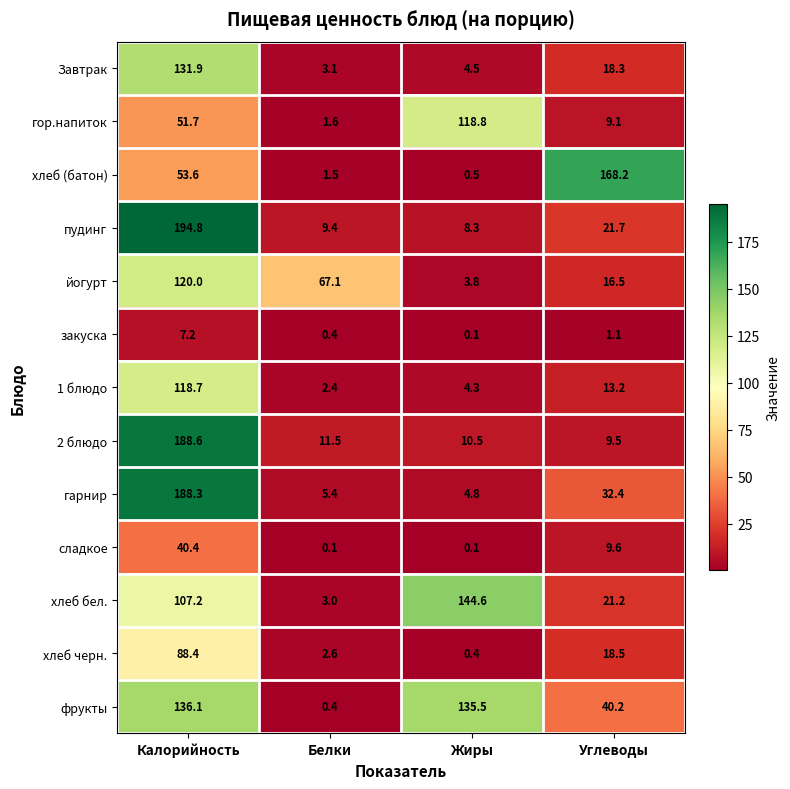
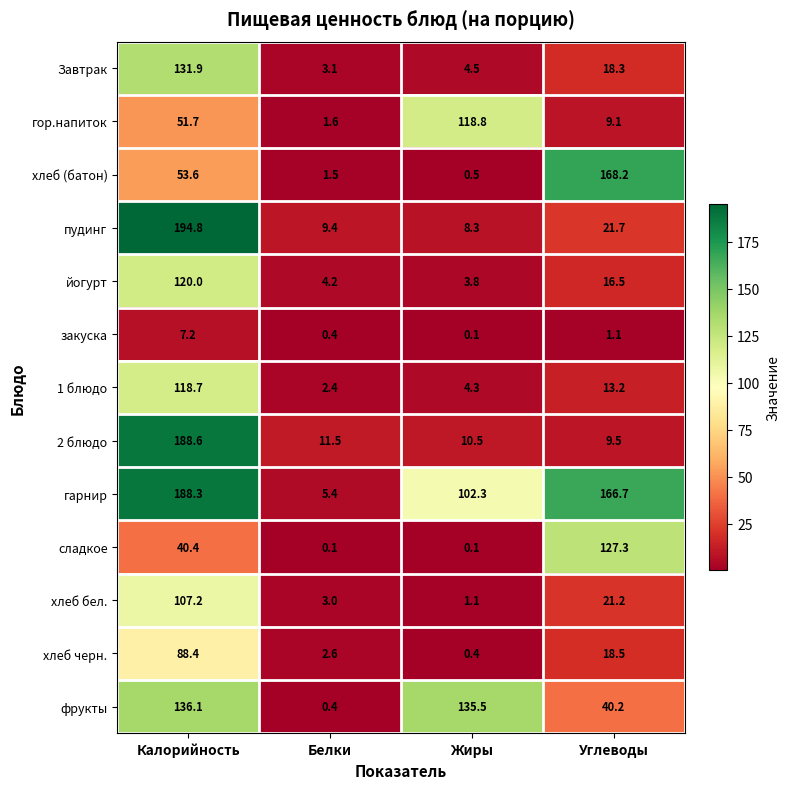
йогурт, Белки: 67.1 -> 4.2
гарнир, Жиры: 4.8 -> 102.3
гарнир, Углеводы: 32.4 -> 166.7
сладкое, Углеводы: 9.6 -> 127.3
хлеб бел., Жиры: 144.6 -> 1.1
